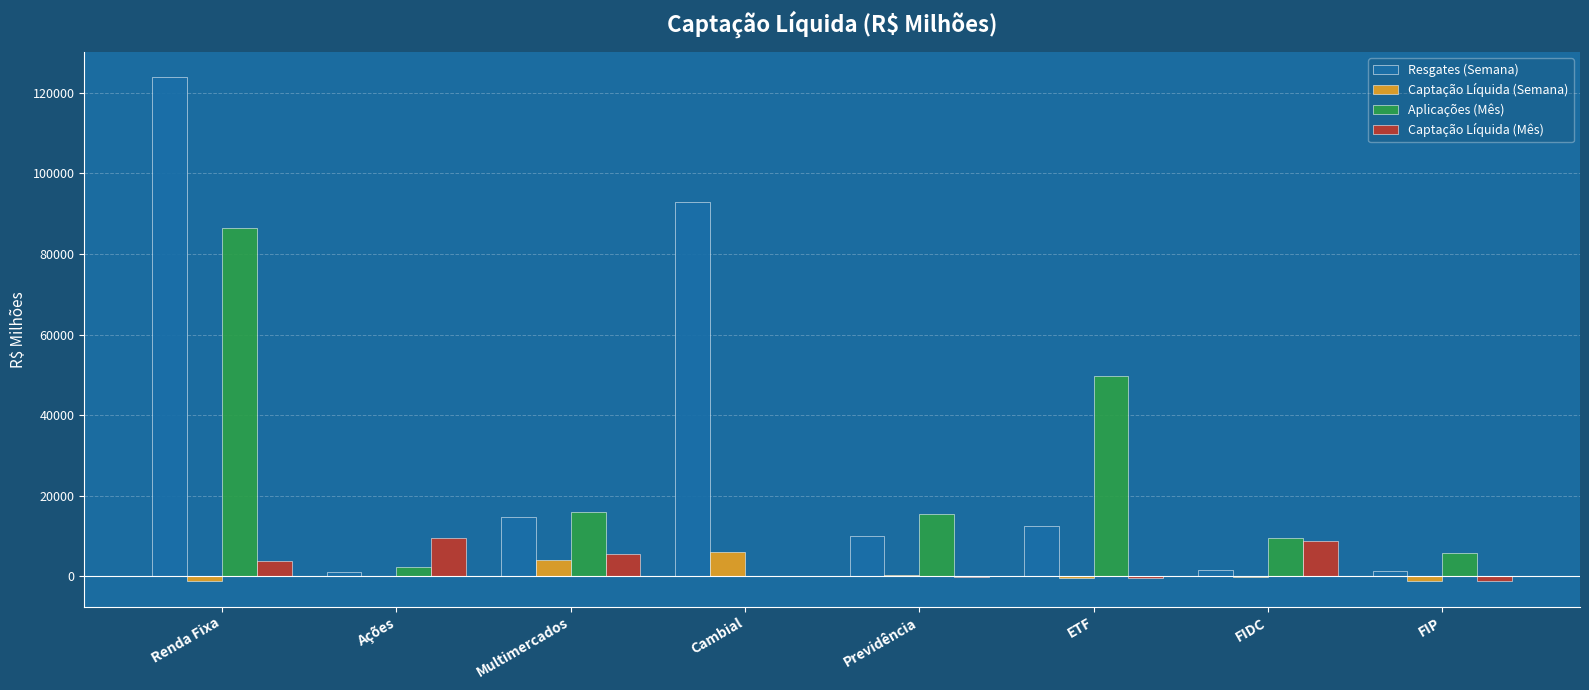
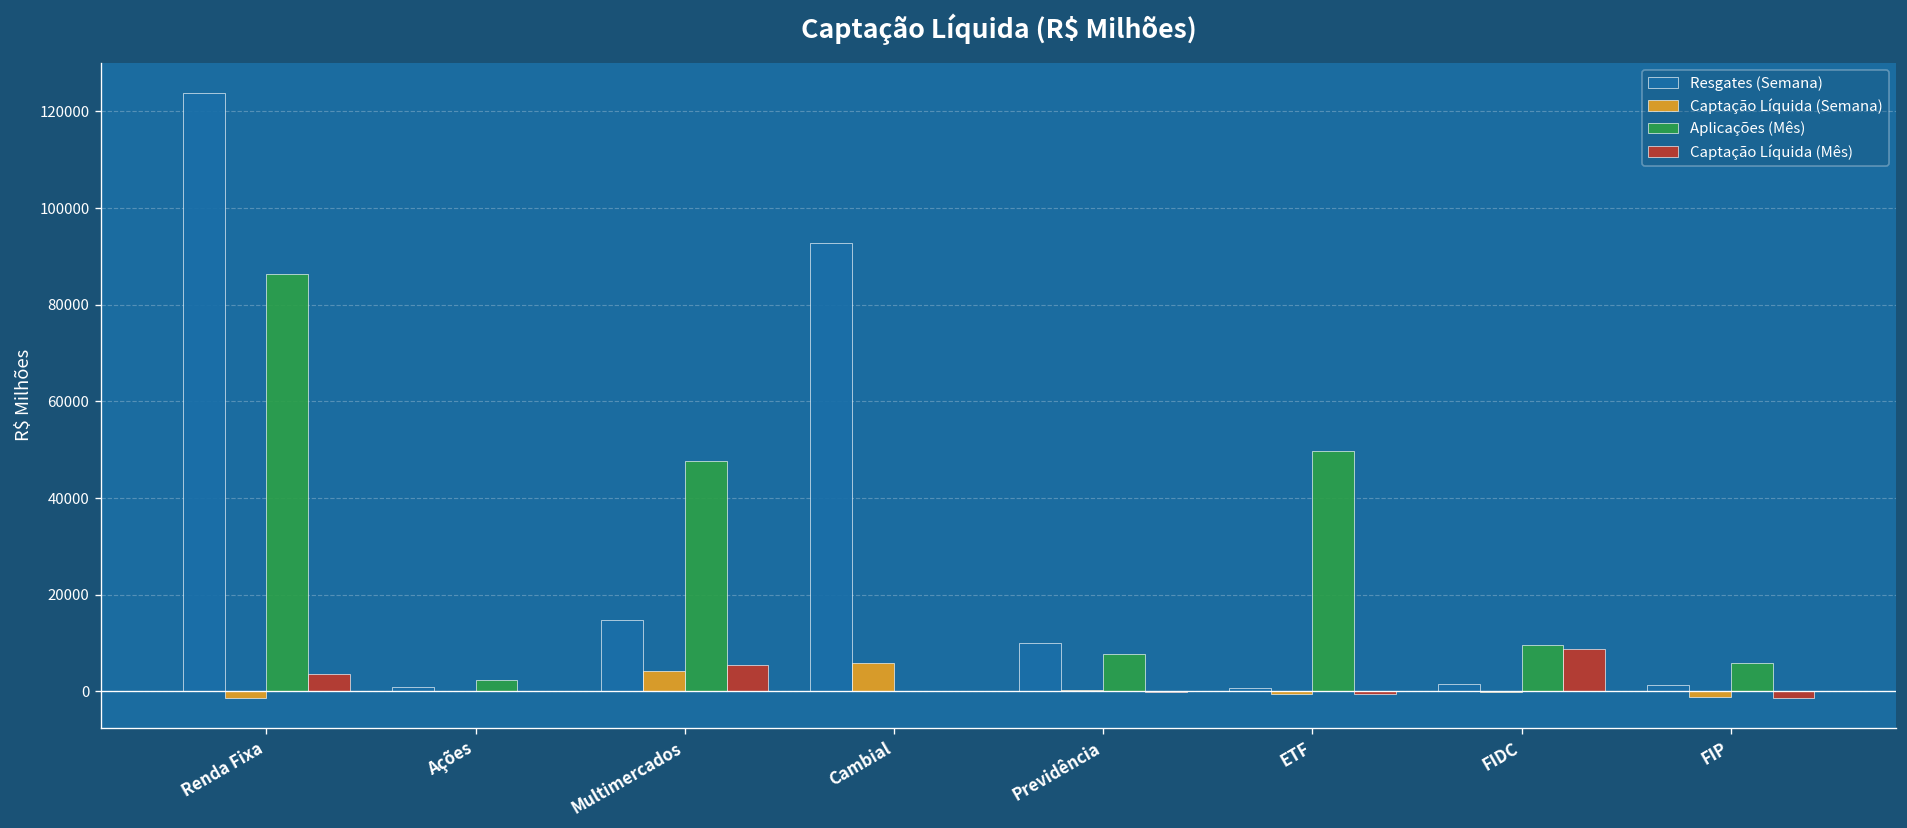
Captação Líquida (Mês), Ações: 9000 -> 0
Aplicações (Mês), Multimercados: 16000 -> 48000
Aplicações (Mês), Previdência: 16000 -> 8000
Resgates (Semana), ETF: 12000 -> 1000
